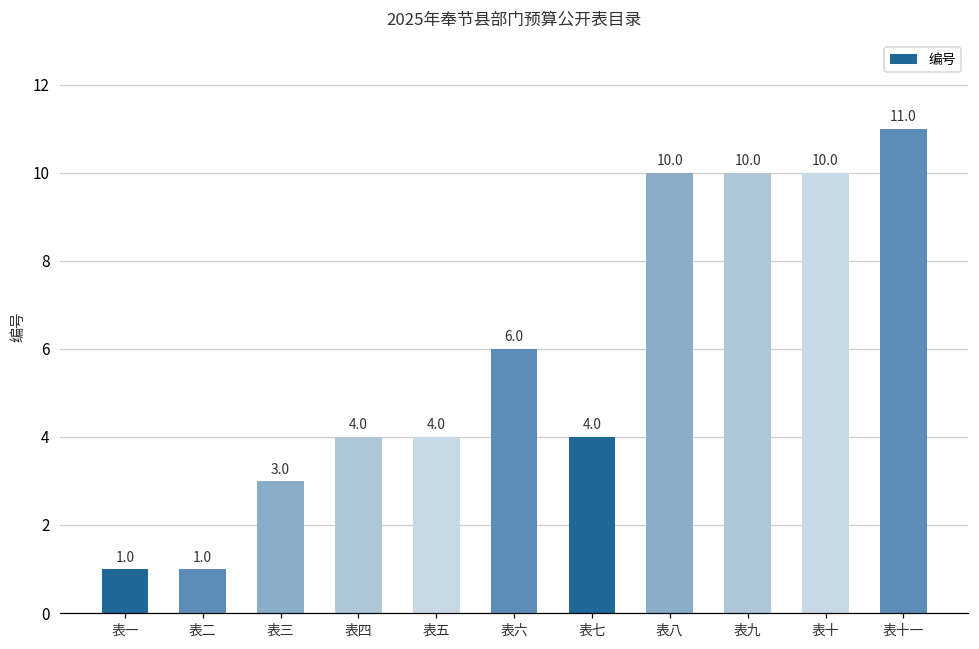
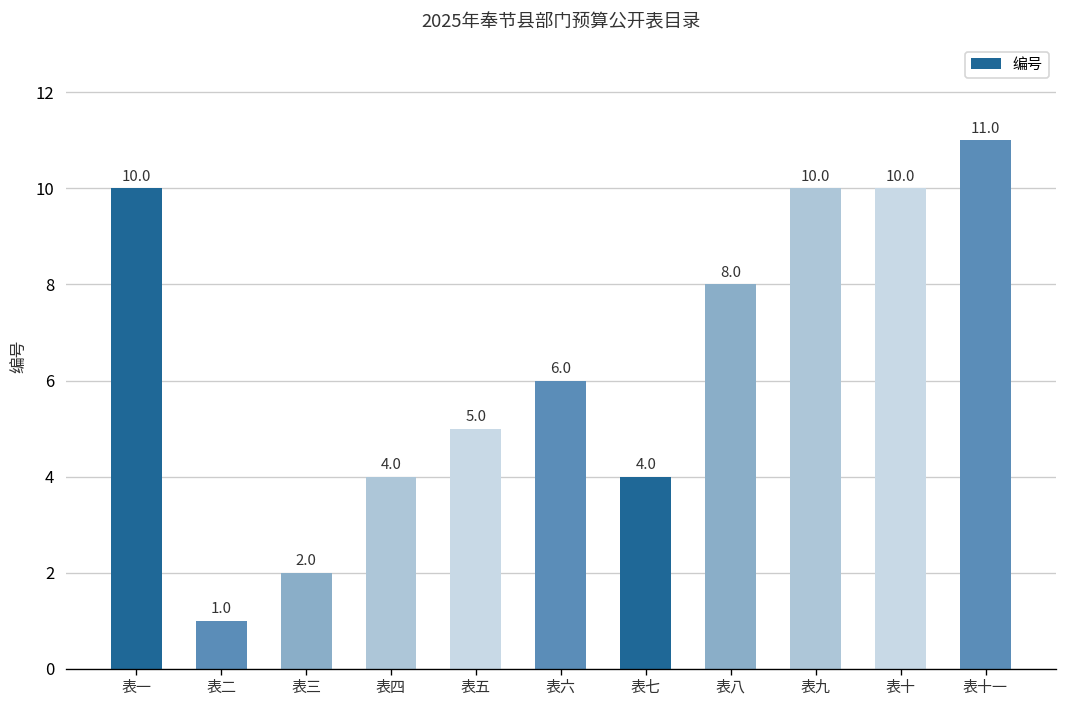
表一: 1.0 -> 10.0
表三: 3.0 -> 2.0
表五: 4.0 -> 5.0
表八: 10.0 -> 8.0
